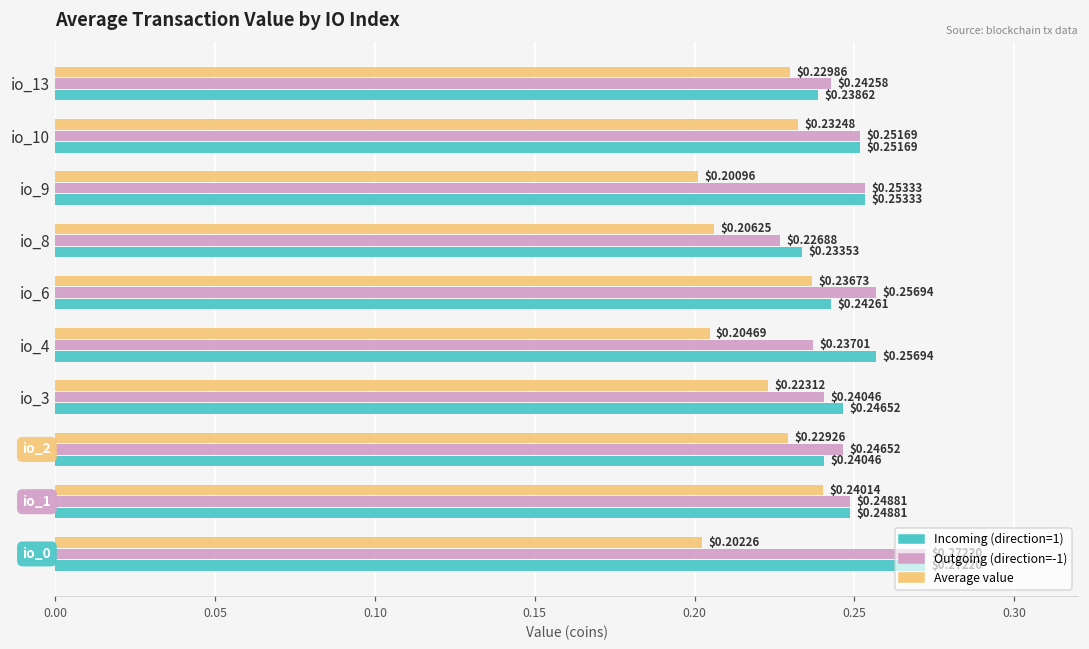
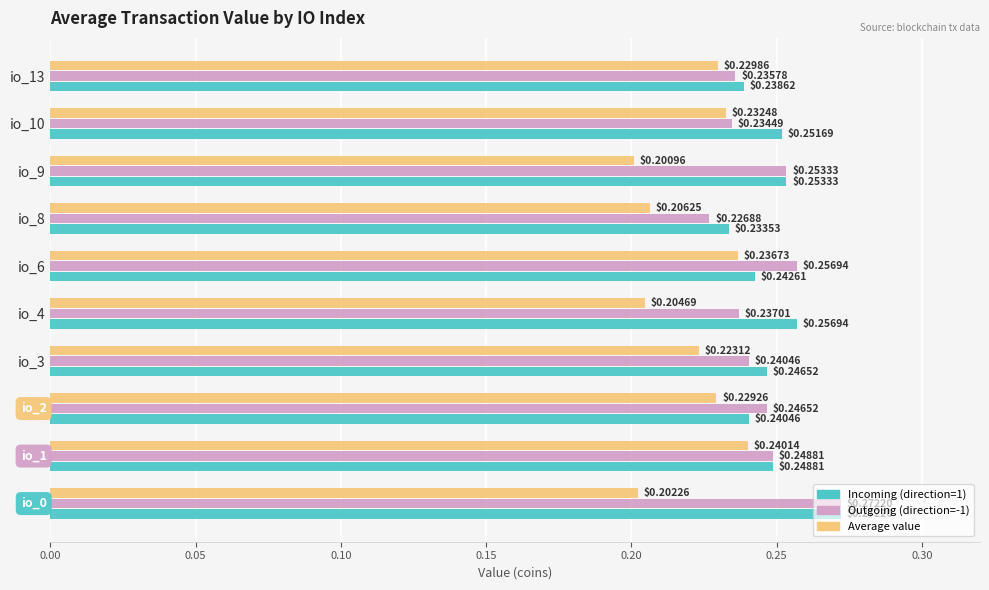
Outgoing (direction=-1), io_13: $0.24258 -> $0.23578
Outgoing (direction=-1), io_10: $0.25169 -> $0.23449
